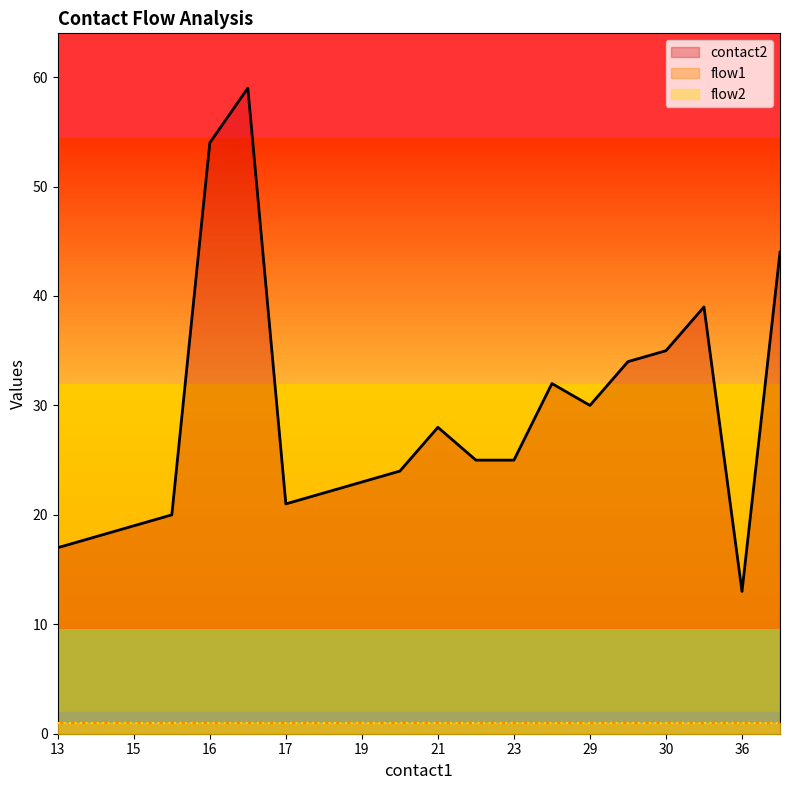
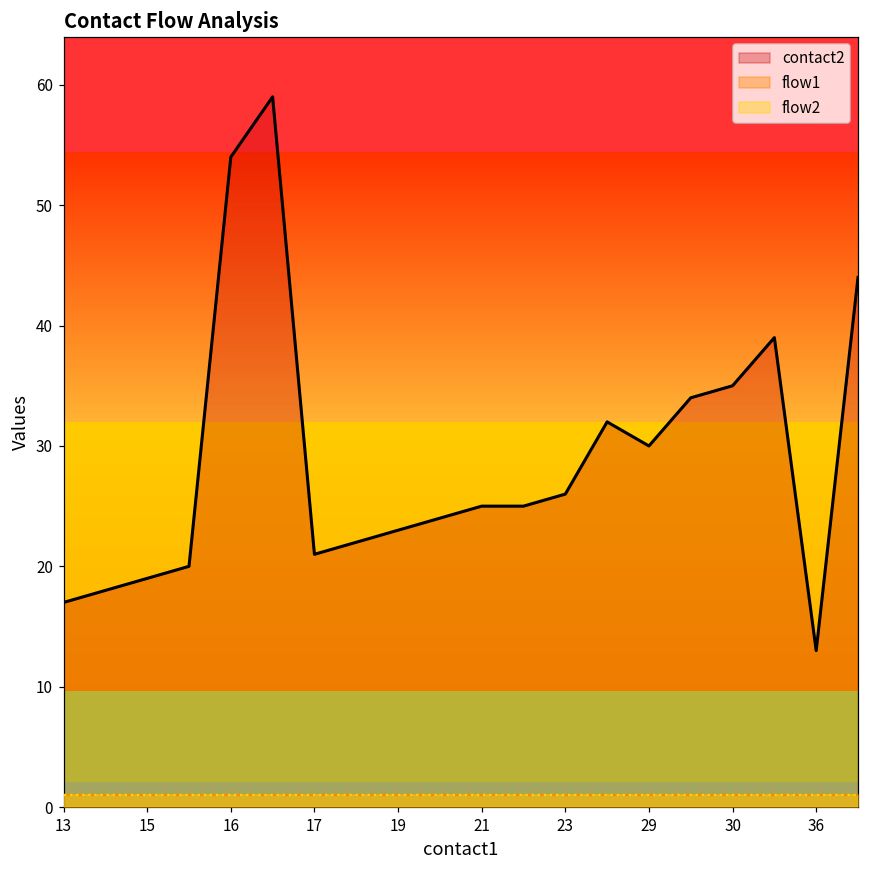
contact2, 21: 28 -> 25
contact2, 23: 25 -> 26
